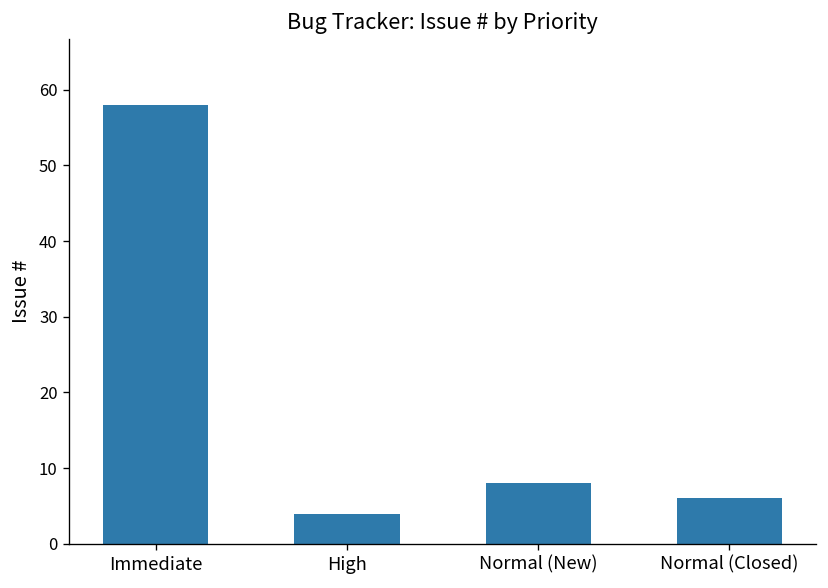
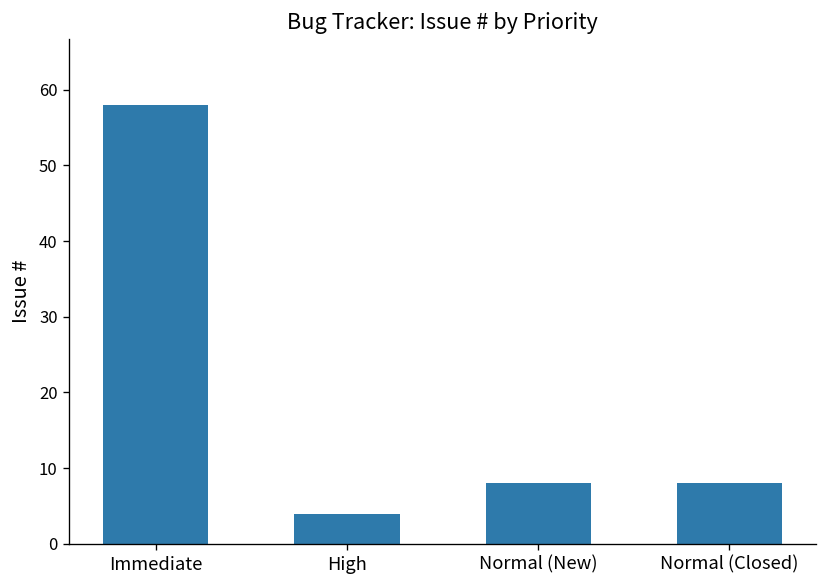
Normal (Closed): 6 -> 8
